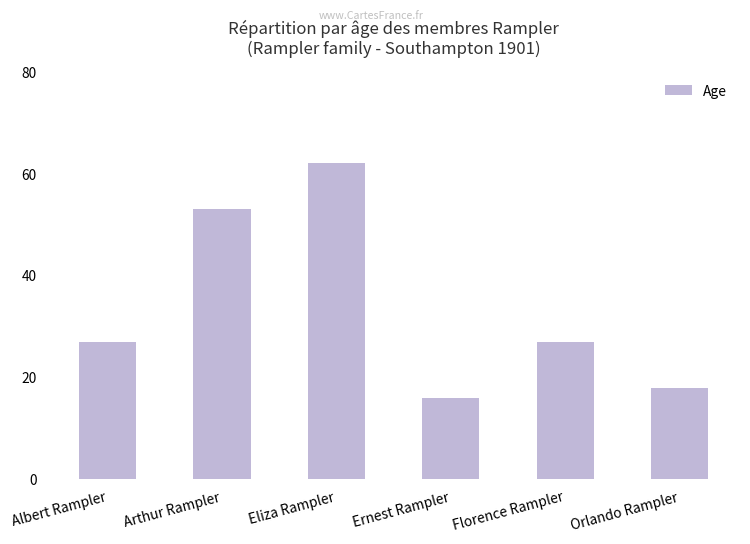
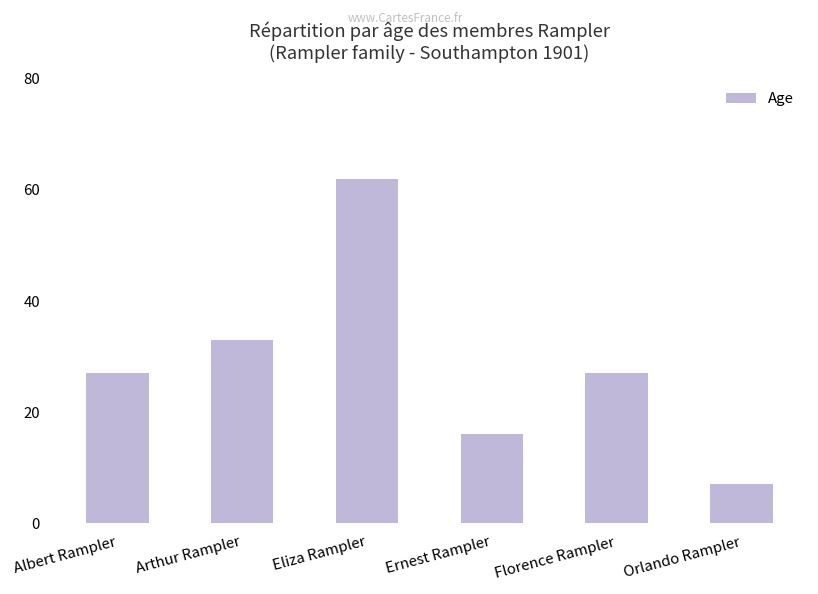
Arthur Rampler: 53 -> 33
Orlando Rampler: 18 -> 7
